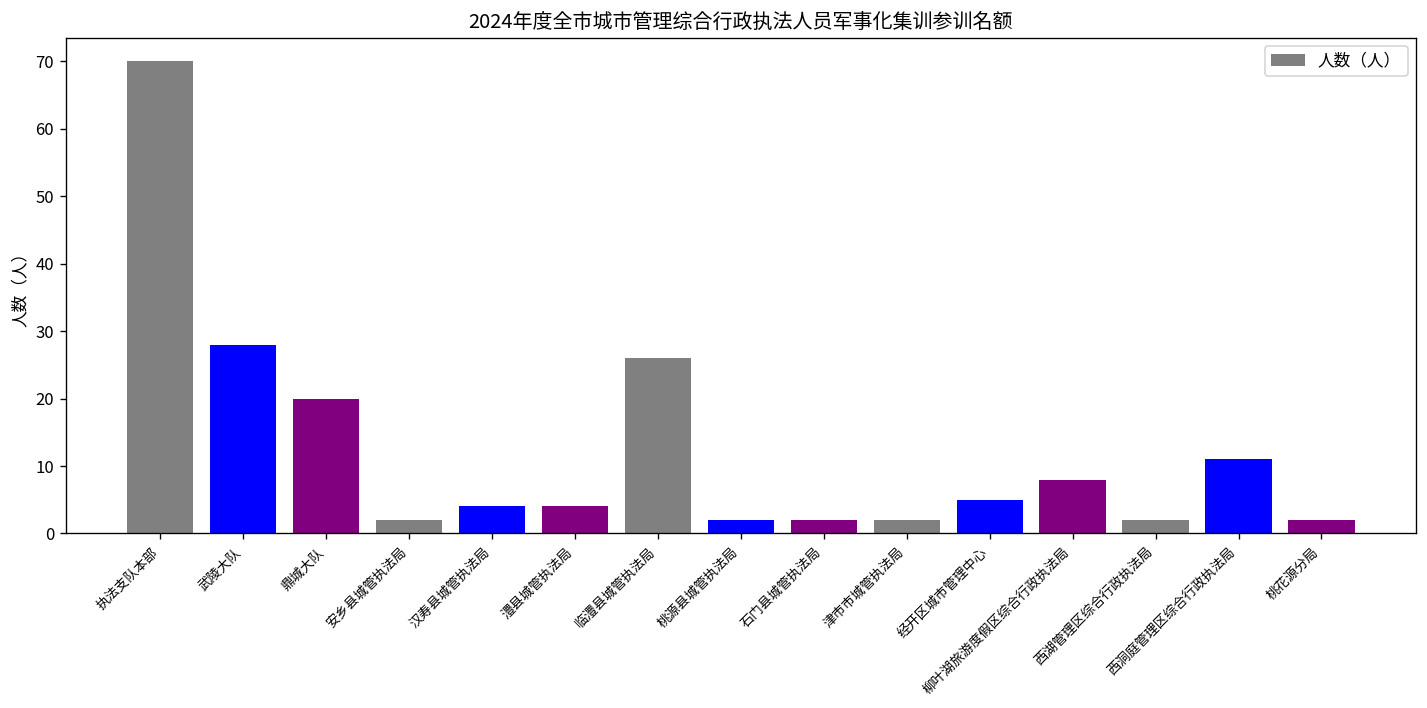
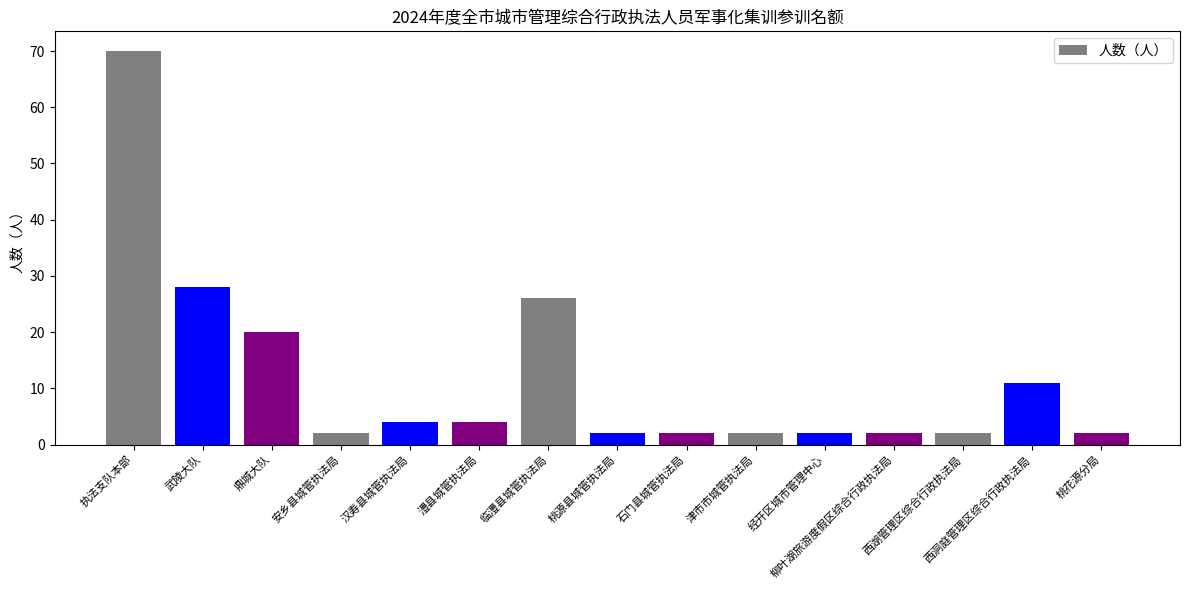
经开区城市管理中心: 5 -> 2
柳叶湖旅游度假区综合行政执法局: 8 -> 2
